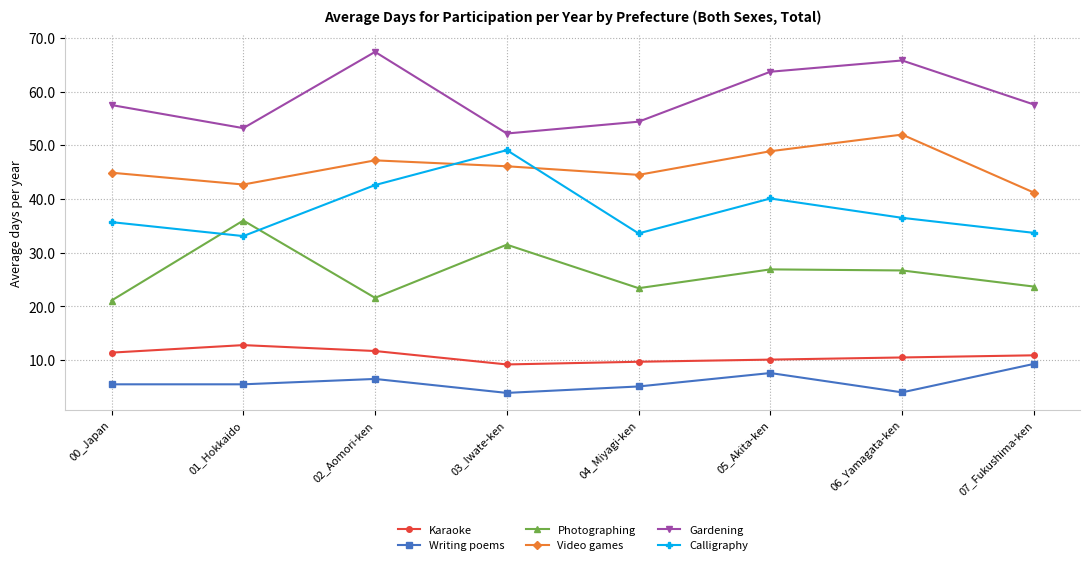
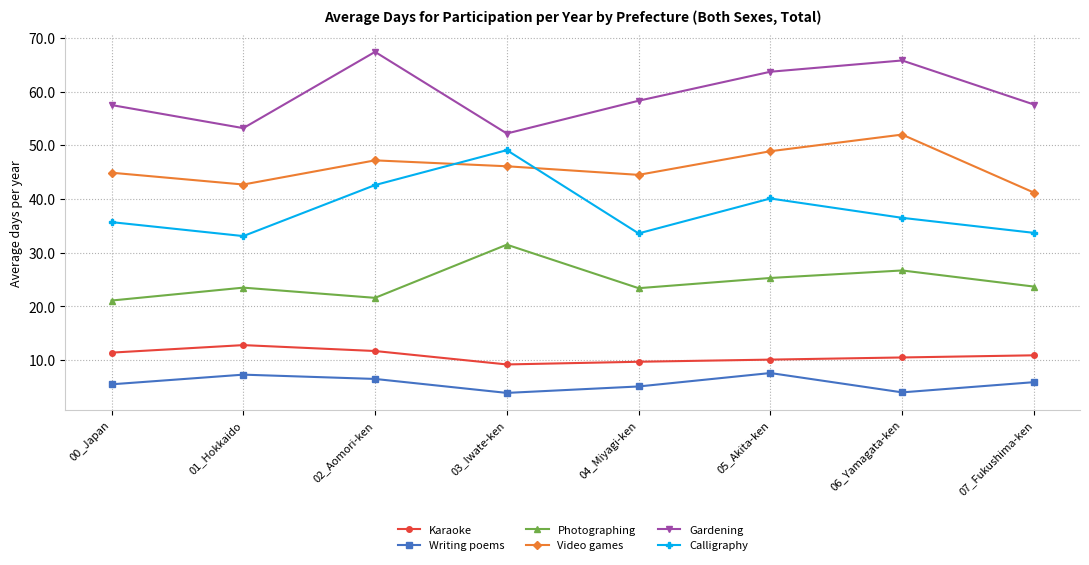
Writing poems, 01_Hokkaido: 6 -> 7
Photographing, 01_Hokkaido: 36 -> 24
Gardening, 04_Miyagi-ken: 54 -> 58
Photographing, 05_Akita-ken: 27 -> 25
Writing poems, 07_Fukushima-ken: 9 -> 6
